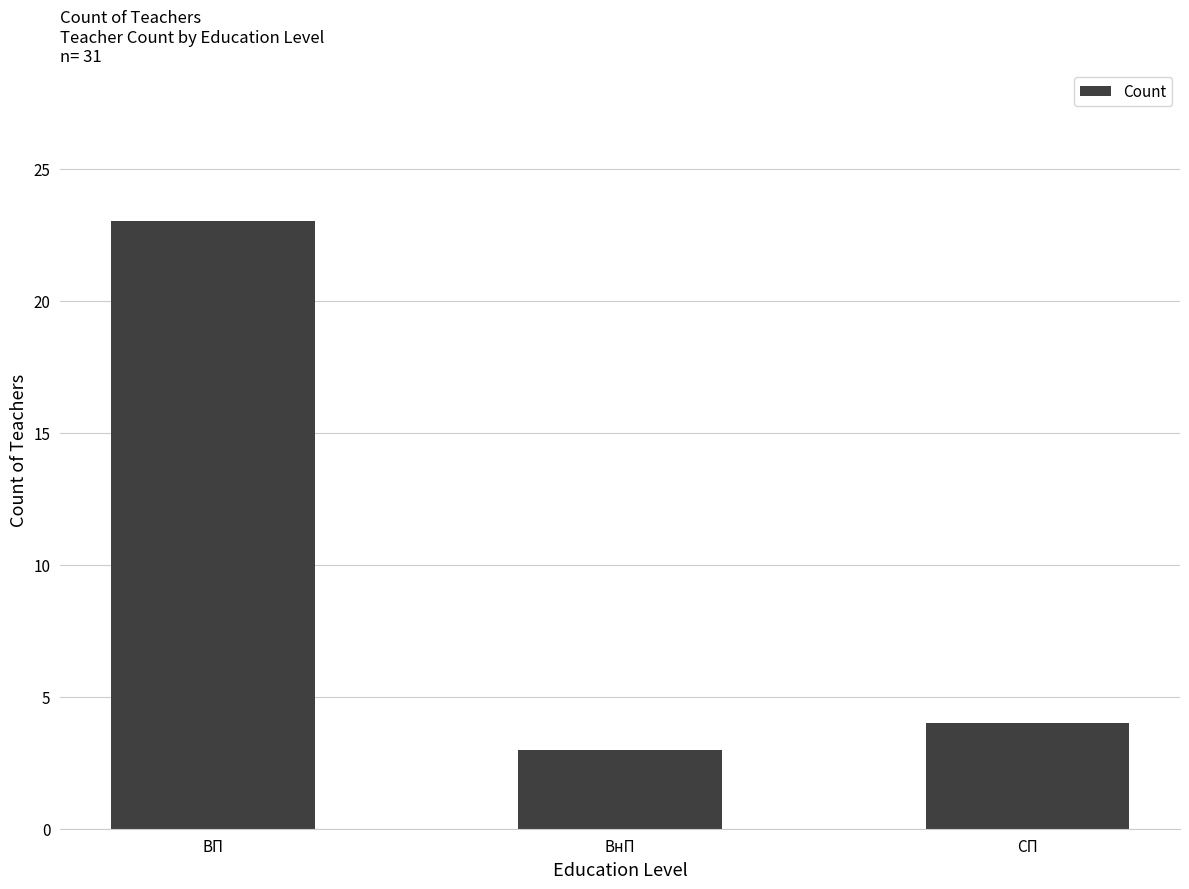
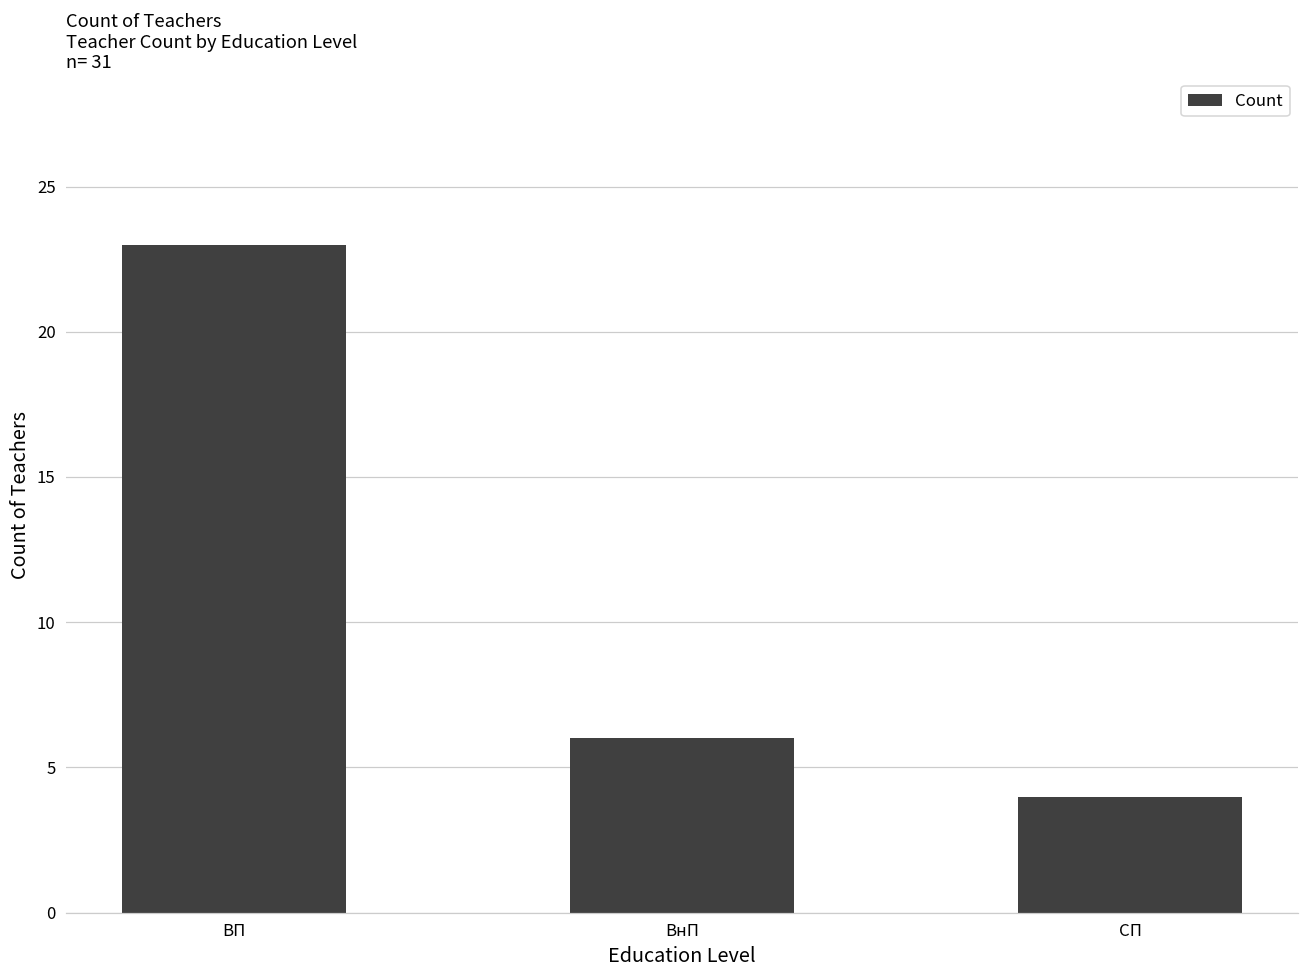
ВнП: 3 -> 6
